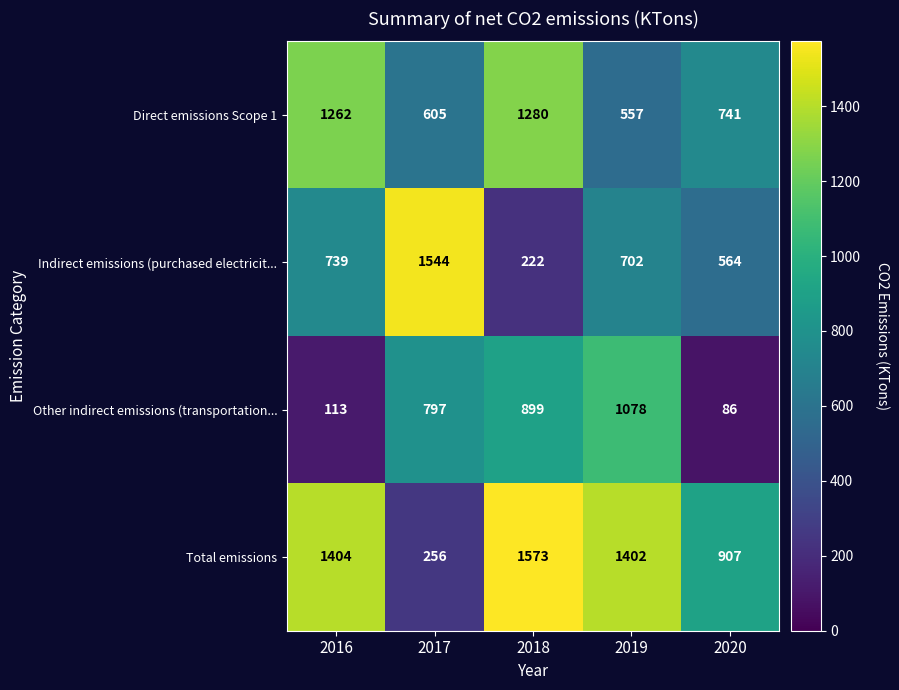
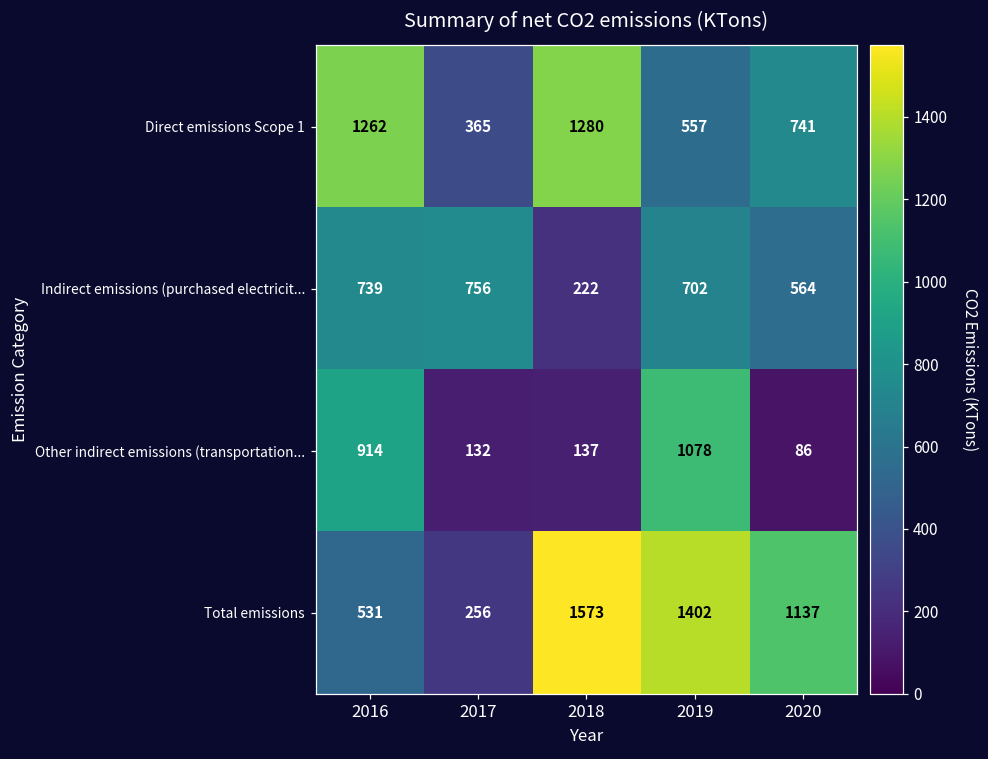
Direct emissions Scope 1, 2017: 605 -> 365
Indirect emissions (purchased electricit..., 2017: 1544 -> 756
Other indirect emissions (transportation..., 2016: 113 -> 914
Other indirect emissions (transportation..., 2017: 797 -> 132
Other indirect emissions (transportation..., 2018: 899 -> 137
Total emissions, 2016: 1404 -> 531
Total emissions, 2020: 907 -> 1137
